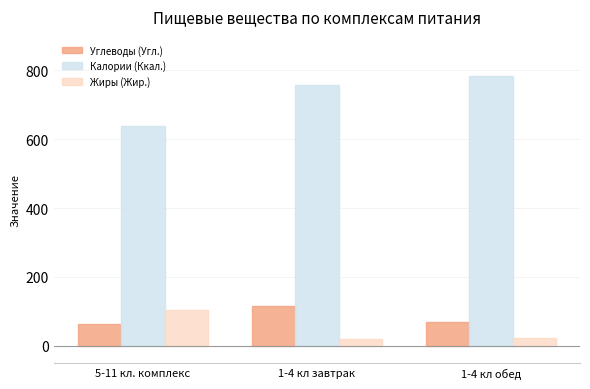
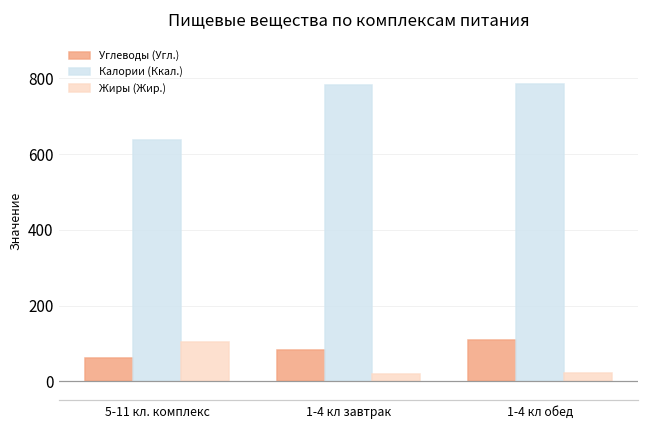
Углеводы (Угл.), 1-4 кл завтрак: 120 -> 80
Калории (Ккал.), 1-4 кл завтрак: 760 -> 780
Углеводы (Угл.), 1-4 кл обед: 70 -> 110
